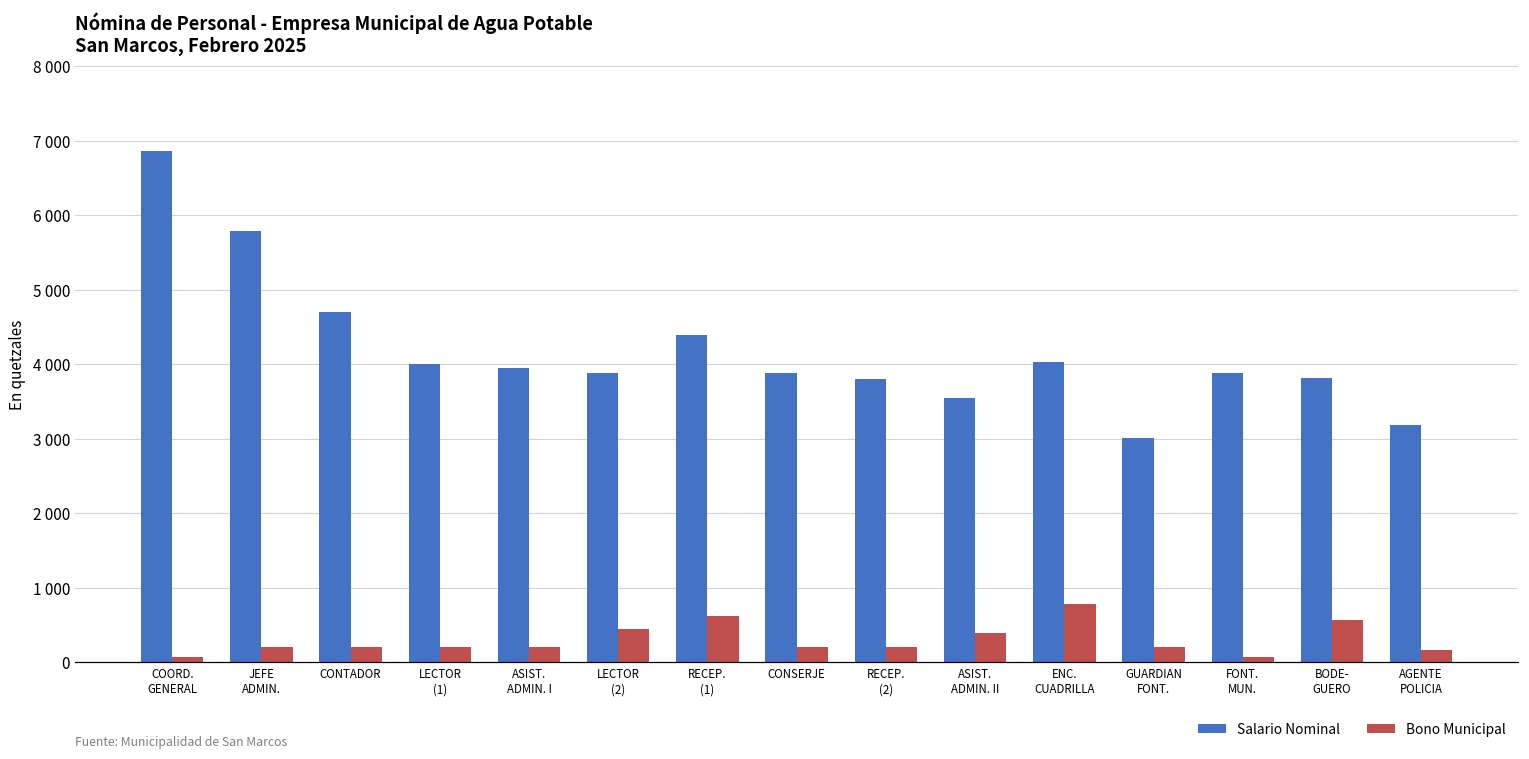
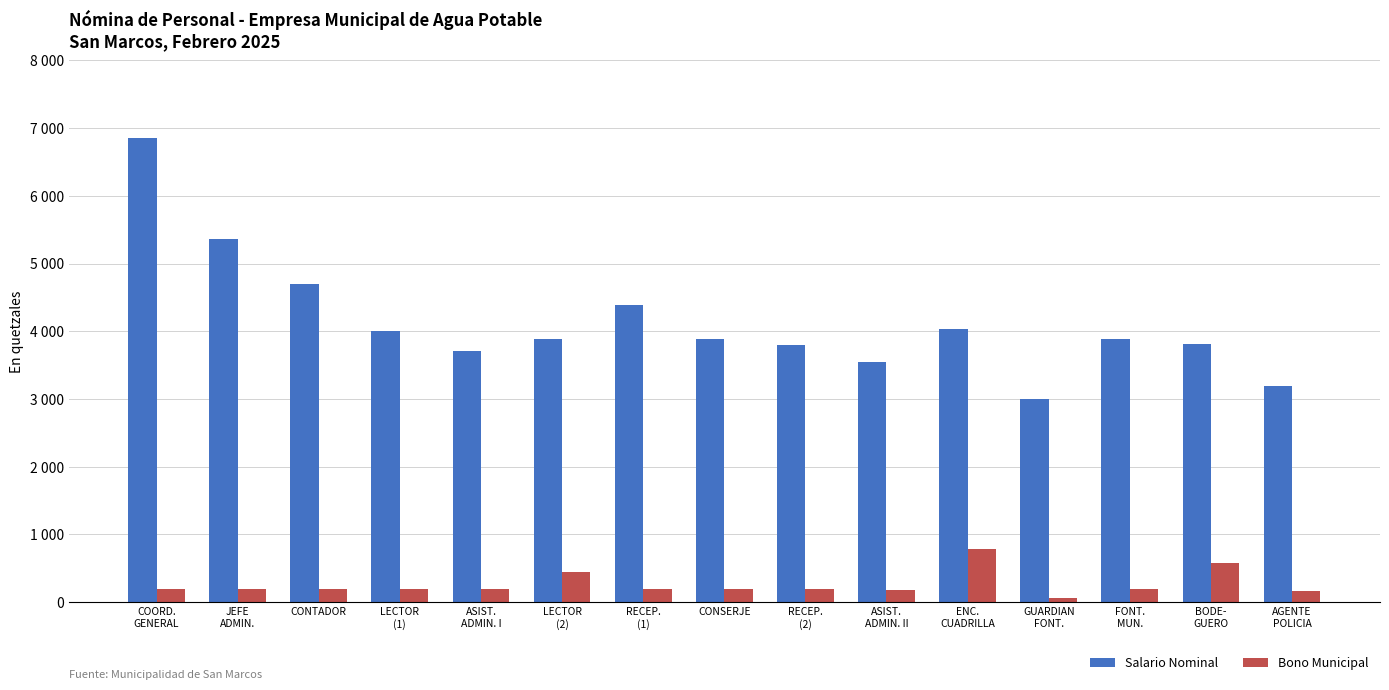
Bono Municipal, COORD. GENERAL: 100 -> 200
Salario Nominal, JEFE ADMIN.: 5800 -> 5400
Salario Nominal, ASIST. ADMIN. I: 4000 -> 3700
Bono Municipal, RECEP. (1): 600 -> 200
Bono Municipal, ASIST. ADMIN. II: 400 -> 200
Bono Municipal, GUARDIAN FONT.: 200 -> 100
Bono Municipal, FONT. MUN.: 100 -> 200
